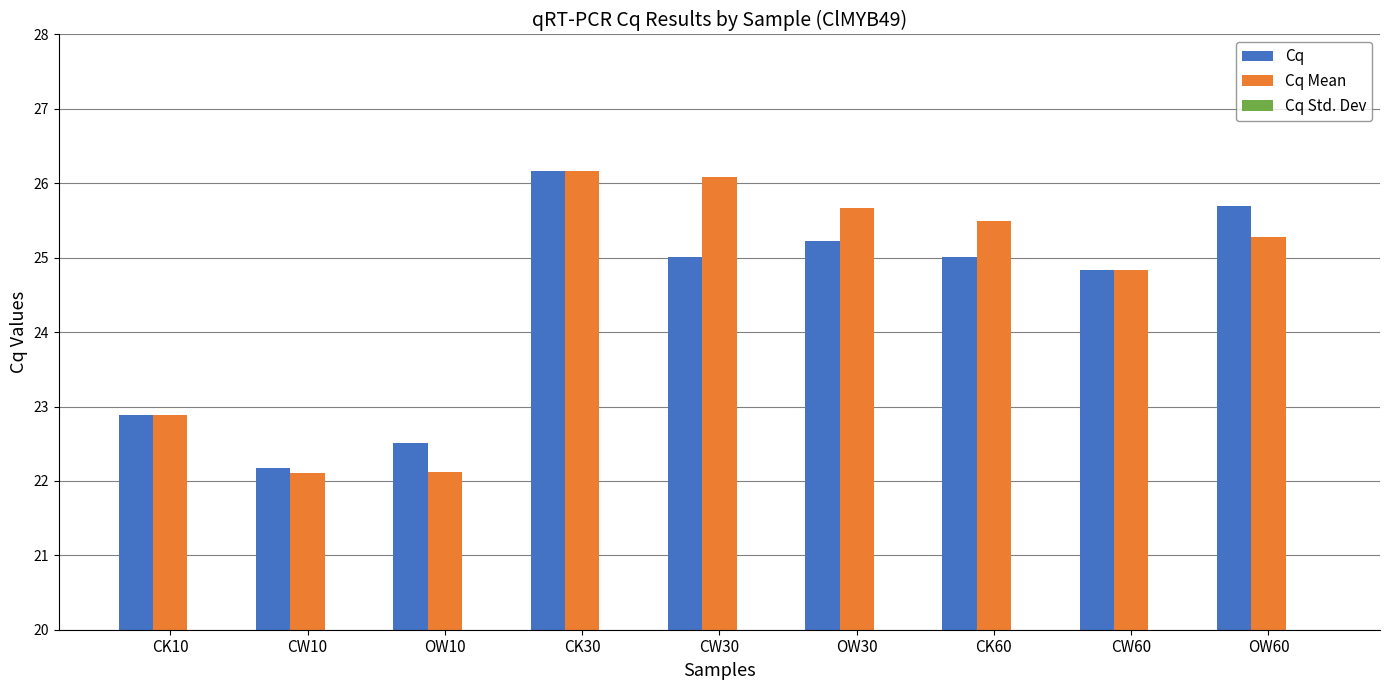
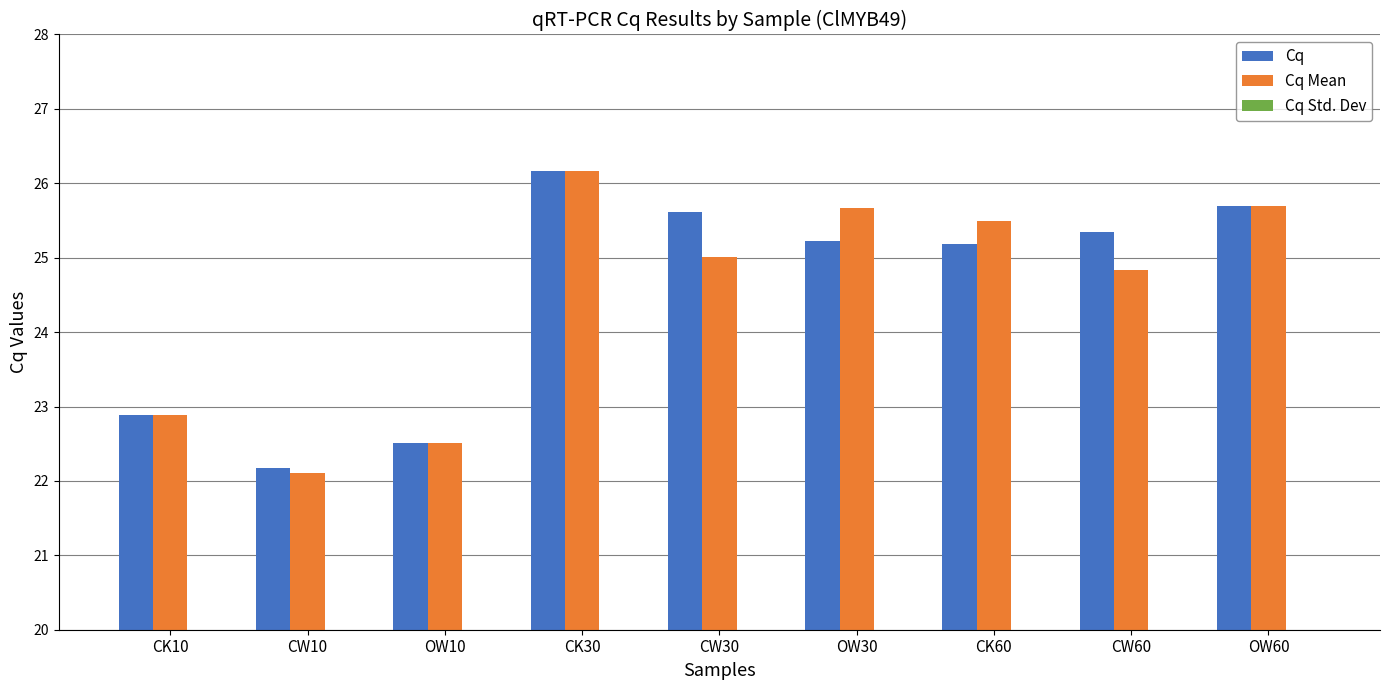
Cq Mean, OW10: 22.1 -> 22.5
Cq, CW30: 25.0 -> 25.6
Cq Mean, CW30: 26.1 -> 25.0
Cq, CK60: 25.0 -> 25.2
Cq, CW60: 24.8 -> 25.3
Cq Mean, OW60: 25.3 -> 25.7
